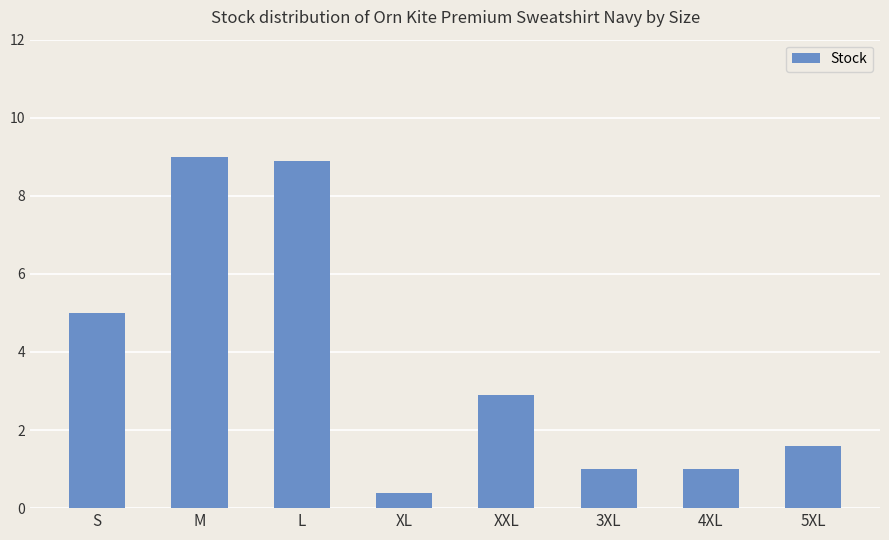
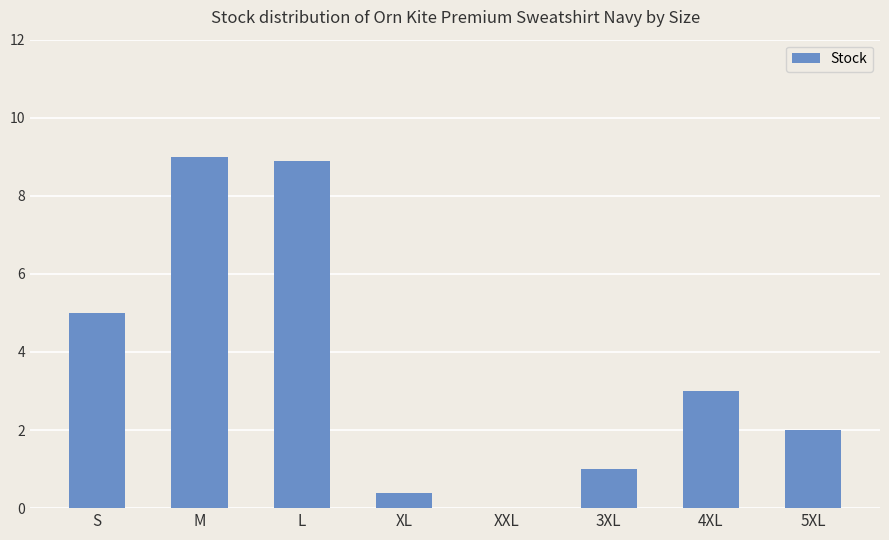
XXL: 2.9 -> 0.0
4XL: 1 -> 3
5XL: 1.6 -> 2.0
